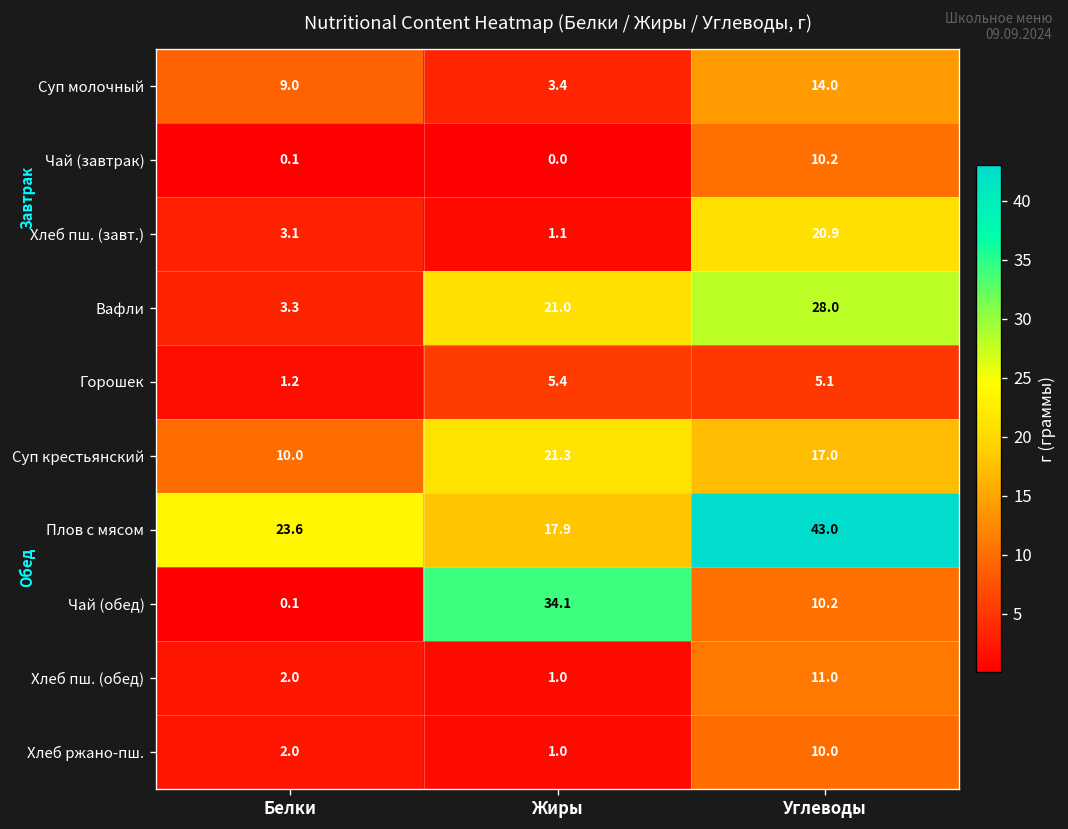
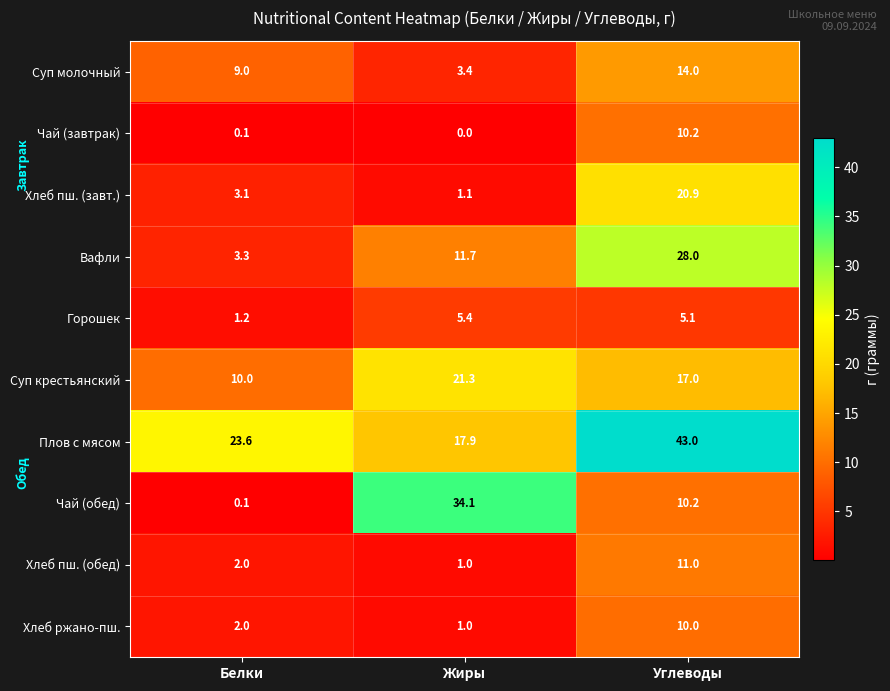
Вафли, Жиры: 21.0 -> 11.7
